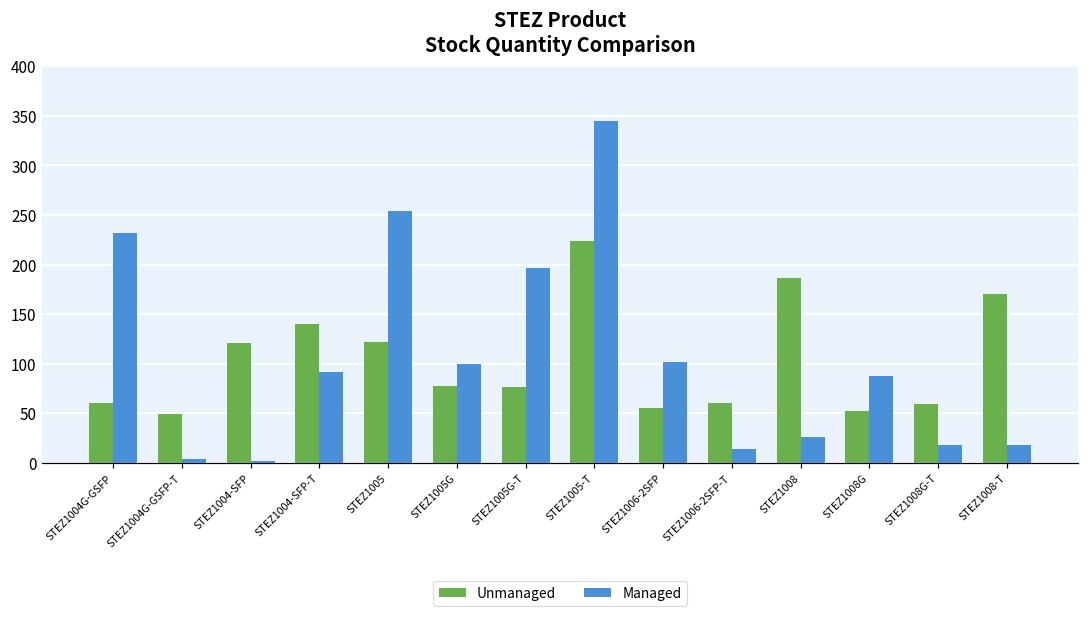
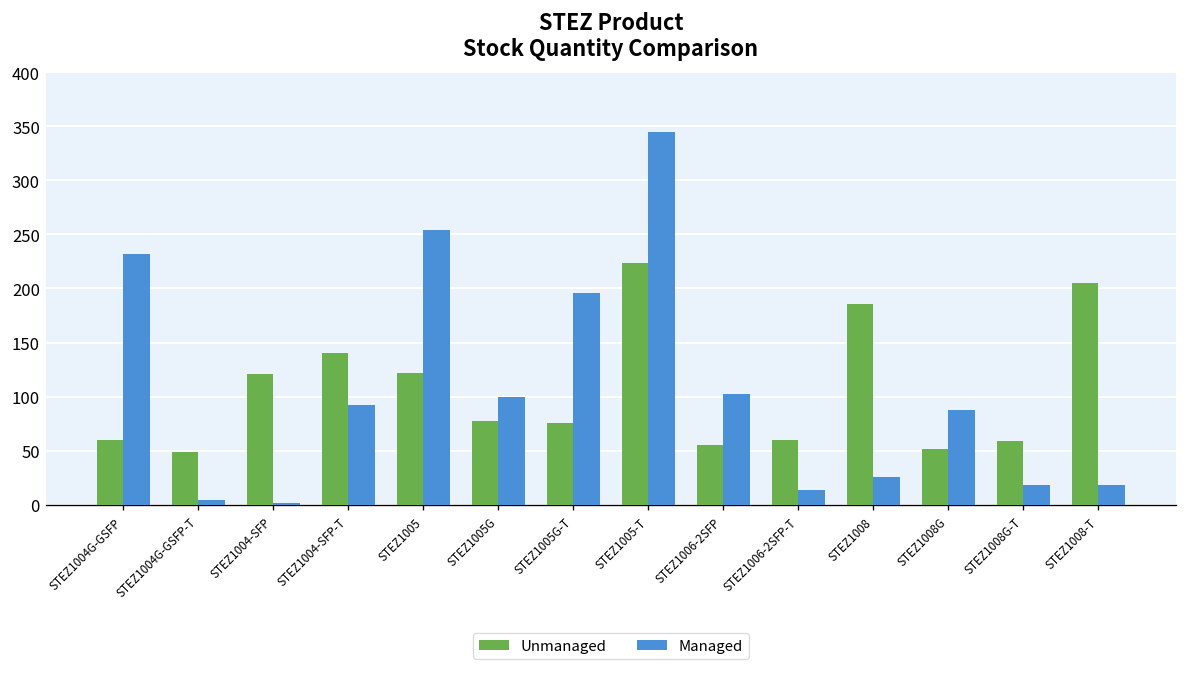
Unmanaged, STEZ1008-T: 170 -> 210
